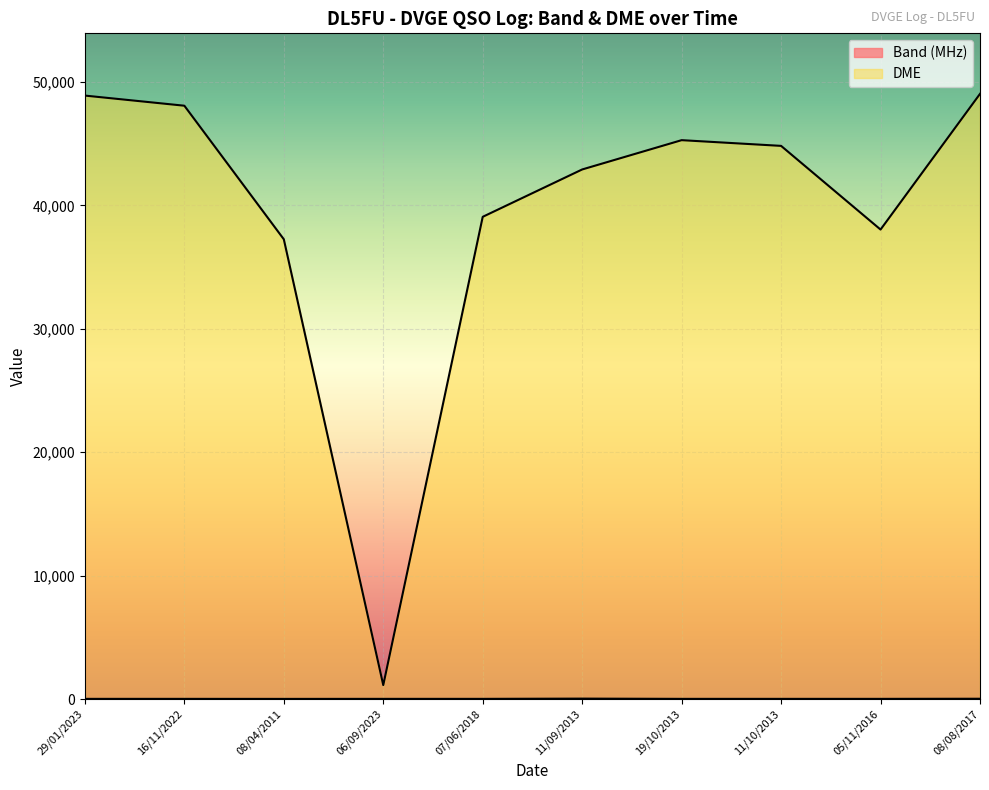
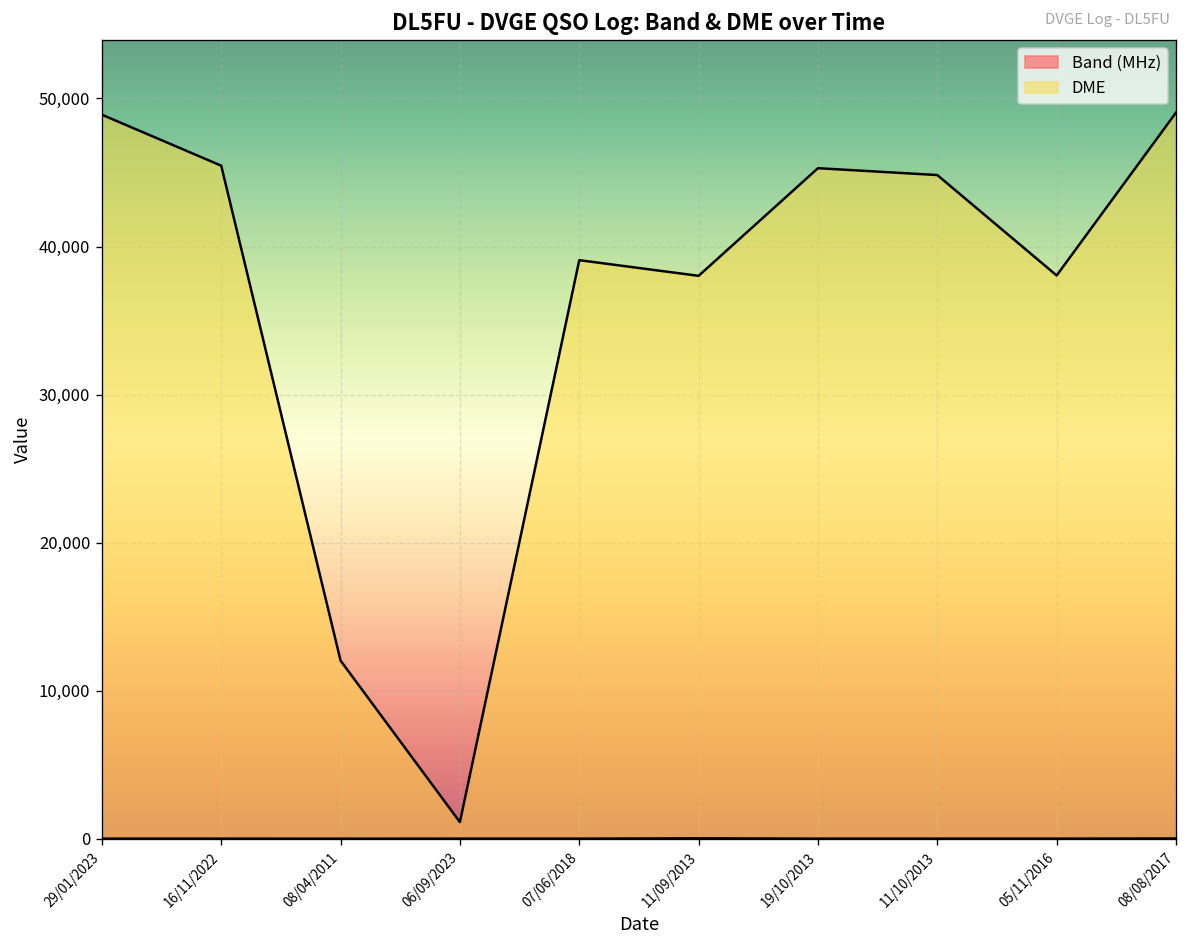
DME, 16/11/2022: 48,100 -> 45,500
DME, 08/04/2011: 37,300 -> 12,000
DME, 11/09/2013: 42,900 -> 38,000
